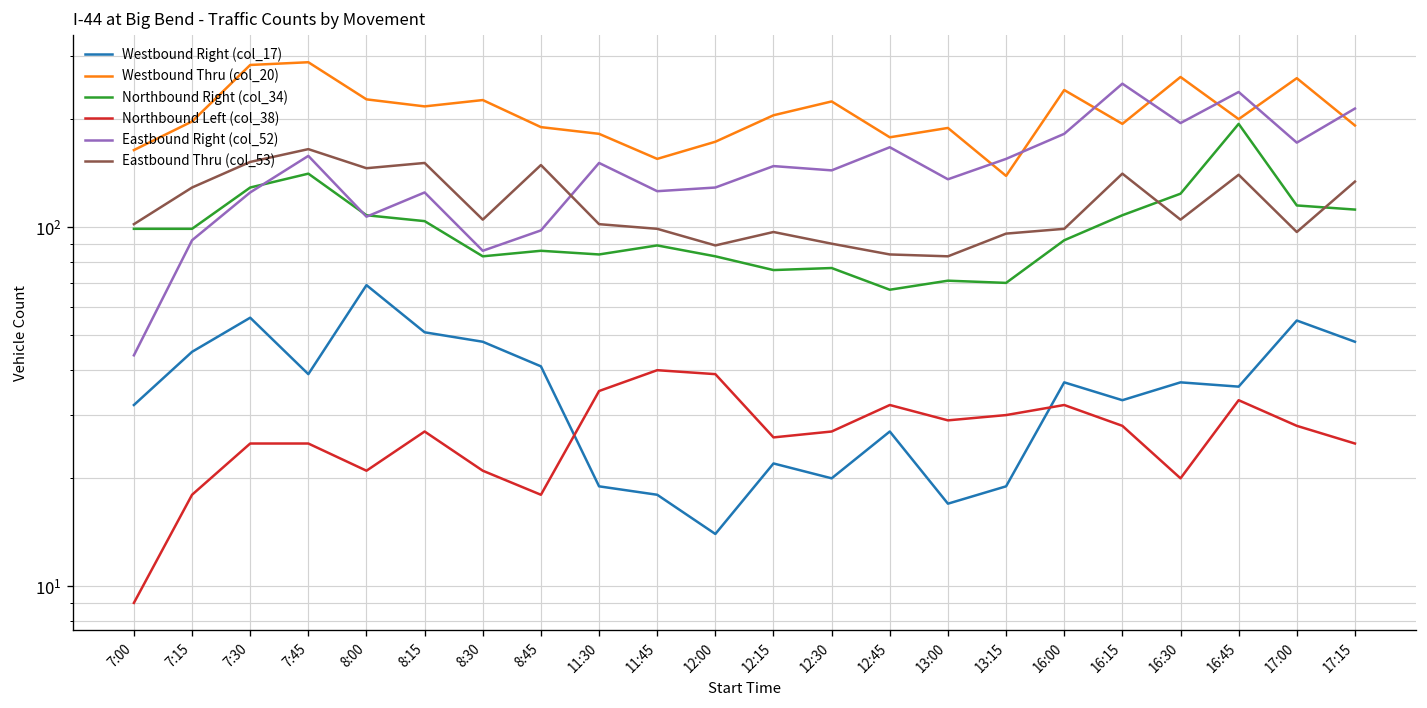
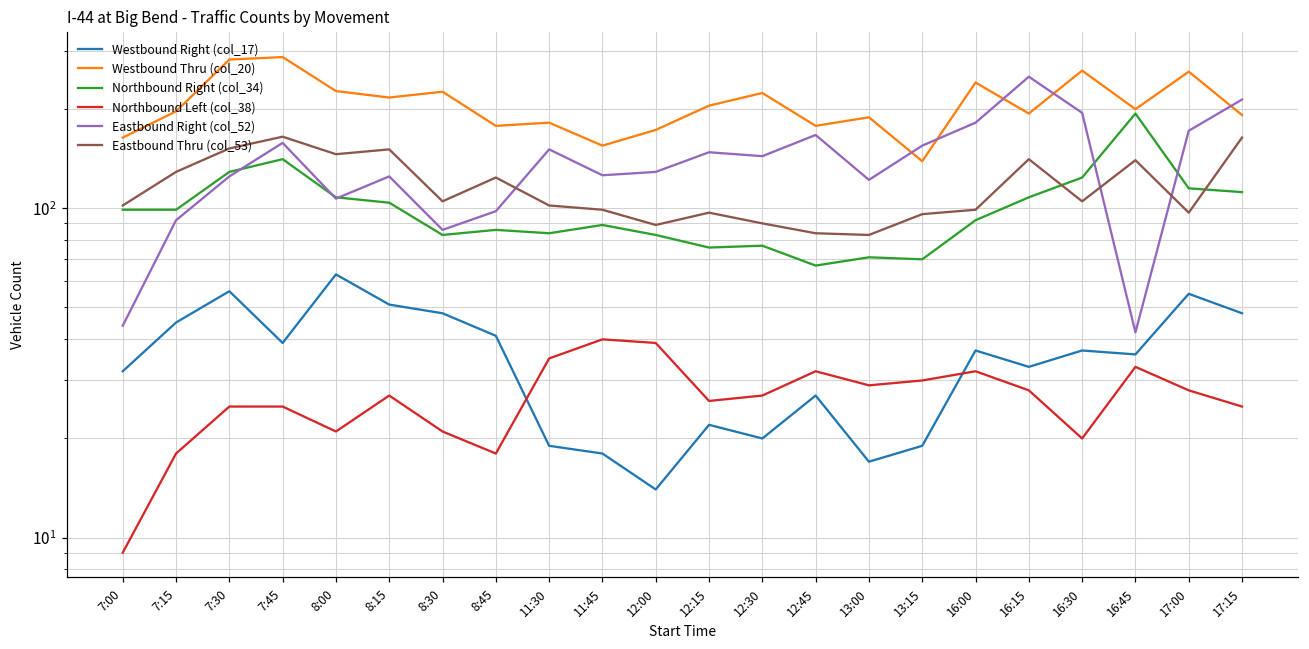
Westbound Right (col_17), 8:00: 69 -> 63
Westbound Thru (col_20), 8:45: 190 -> 180
Eastbound Thru (col_53), 8:45: 150 -> 124
Eastbound Right (col_52), 13:00: 140 -> 122
Eastbound Right (col_52), 16:45: 240 -> 42
Eastbound Thru (col_53), 17:15: 130 -> 160
